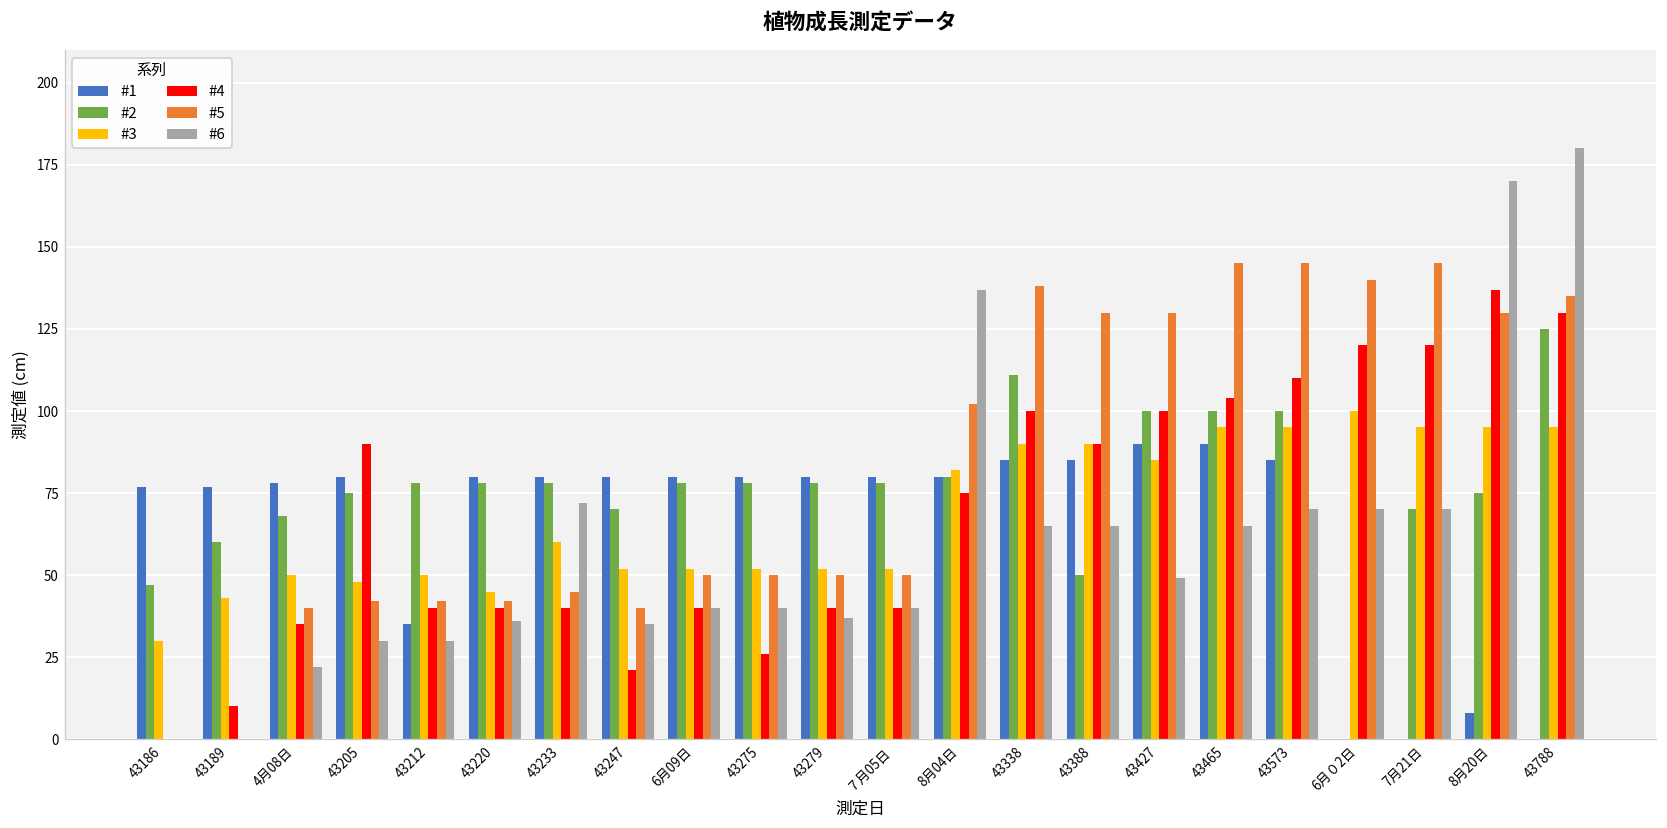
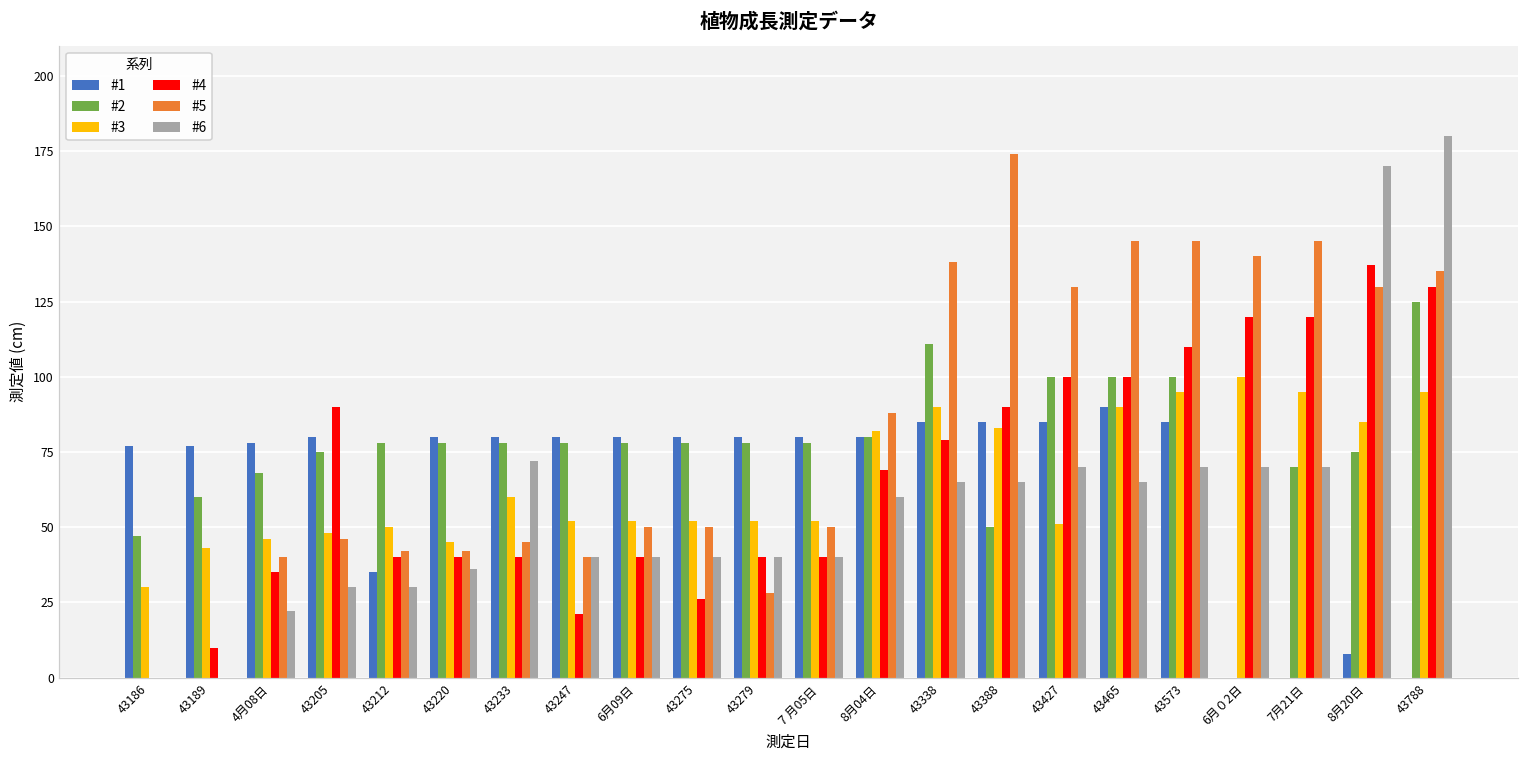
#3, 4月08日: 50 -> 46
#5, 43205: 42 -> 46
#2, 43247: 70 -> 78
#6, 43247: 35 -> 40
#5, 43279: 50 -> 28
#6, 43279: 37 -> 40
#4, 8月04日: 75 -> 69
#5, 8月04日: 102 -> 88
#6, 8月04日: 137 -> 60
#4, 43338: 100 -> 79
#3, 43388: 90 -> 83
#5, 43388: 130 -> 174
#1, 43427: 90 -> 85
#3, 43427: 85 -> 51
#6, 43427: 49 -> 70
#3, 43465: 95 -> 90
#4, 43465: 104 -> 100
#3, 8月20日: 95 -> 85
